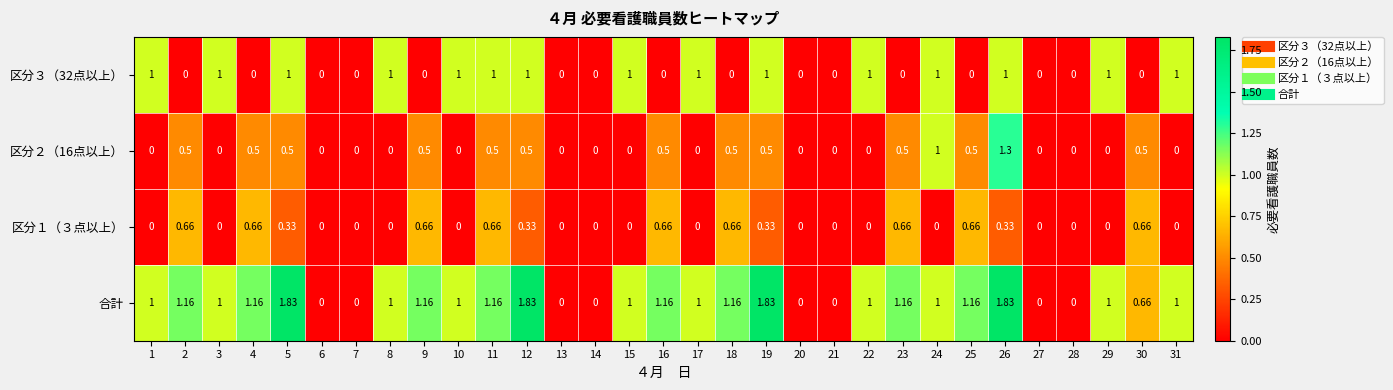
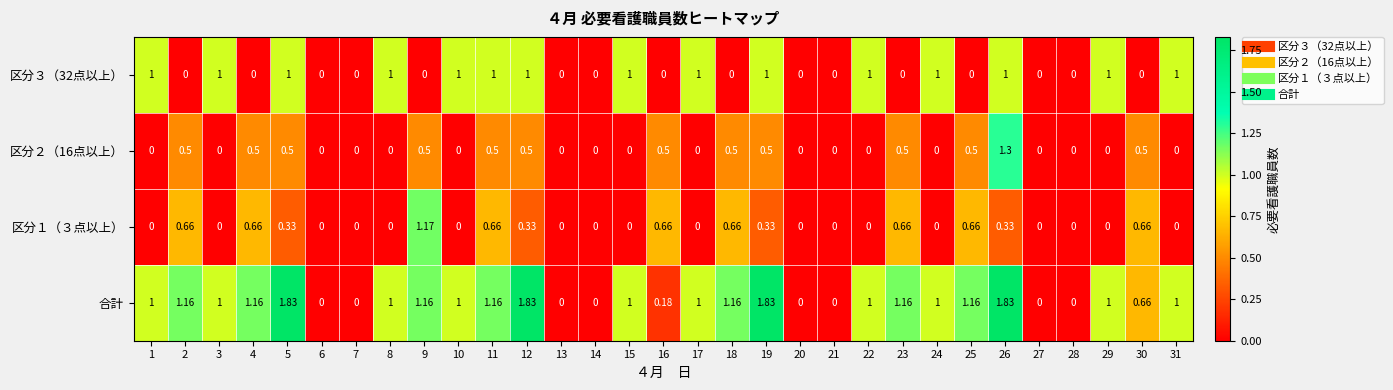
区分２（16点以上）, 24: 1 -> 0
区分１（３点以上）, 9: 0.66 -> 1.17
合計, 16: 1.16 -> 0.18
